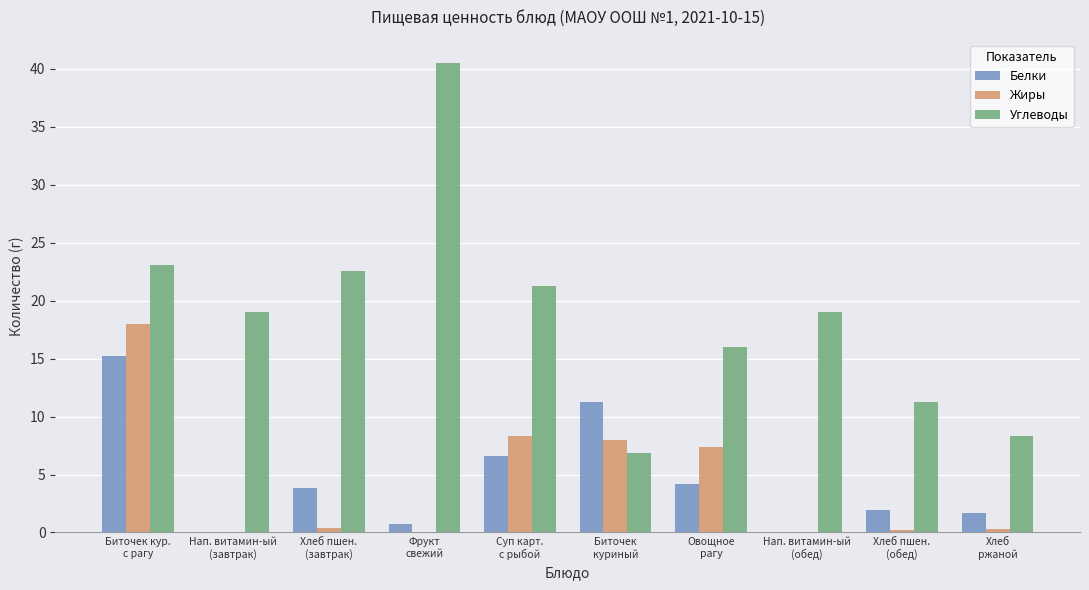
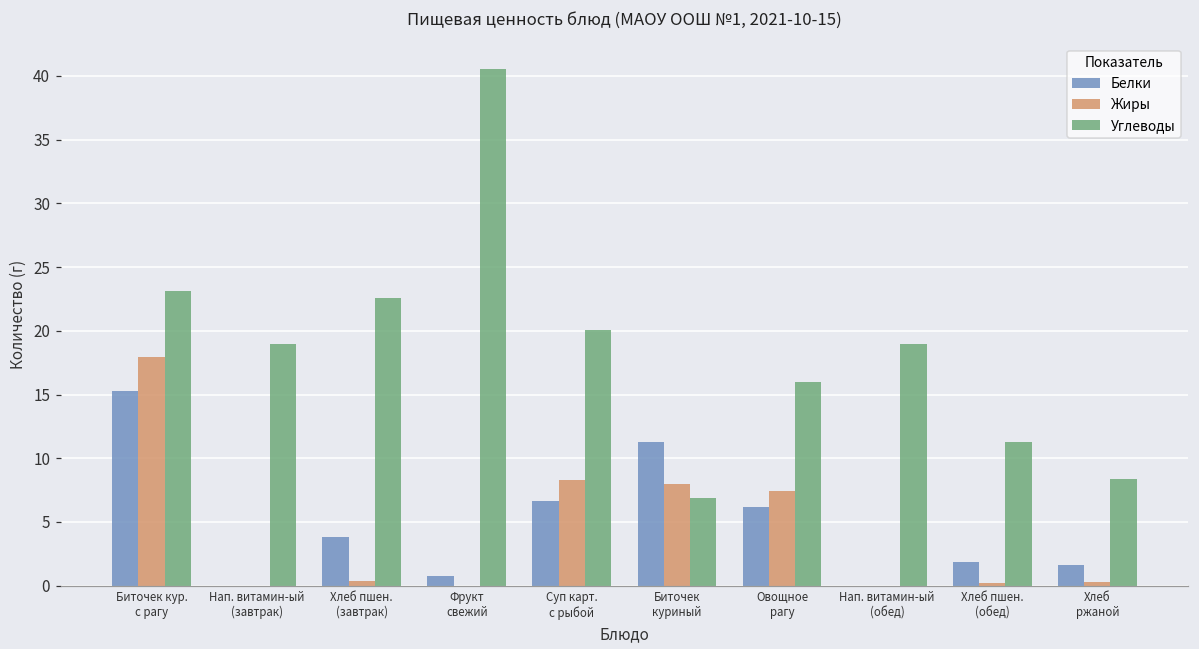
Углеводы, Суп карт. с рыбой: 21.3 -> 20.1
Белки, Овощное рагу: 4.2 -> 6.2
